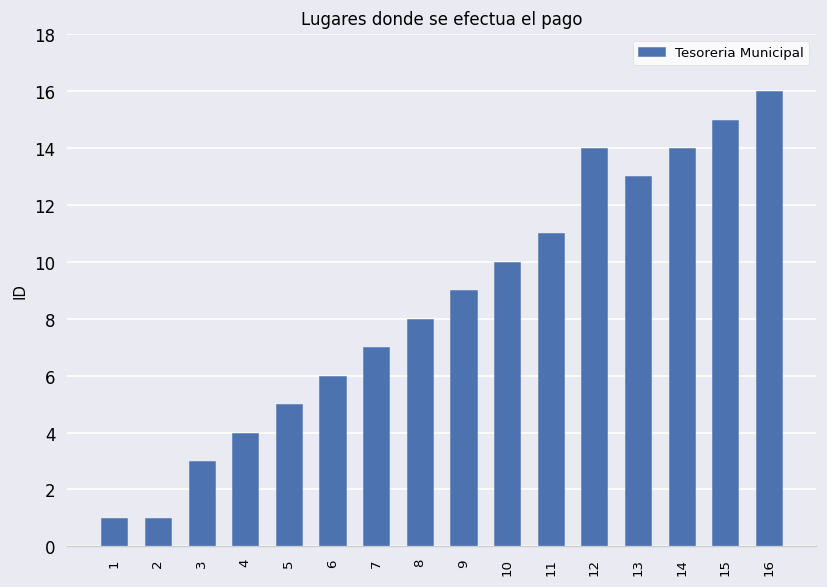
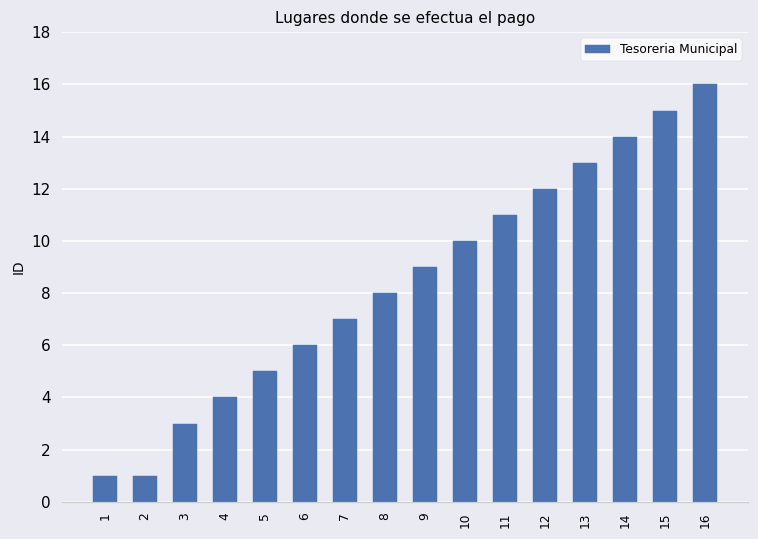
12: 14 -> 12
